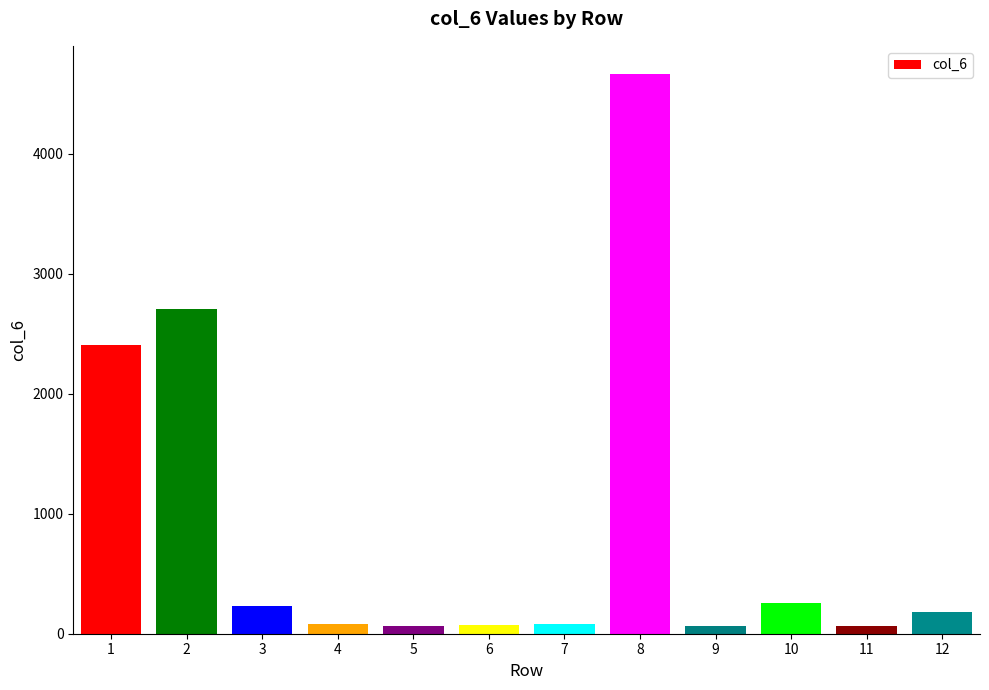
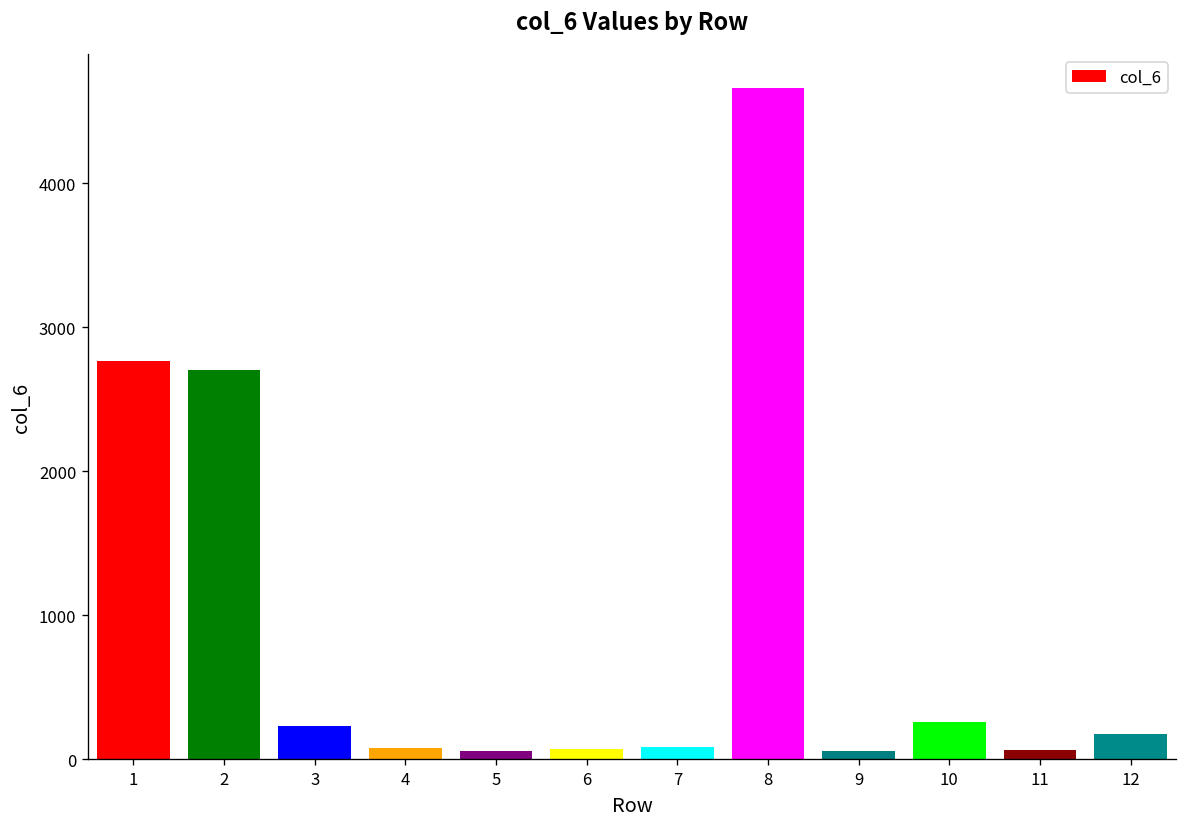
1: 2410 -> 2770
